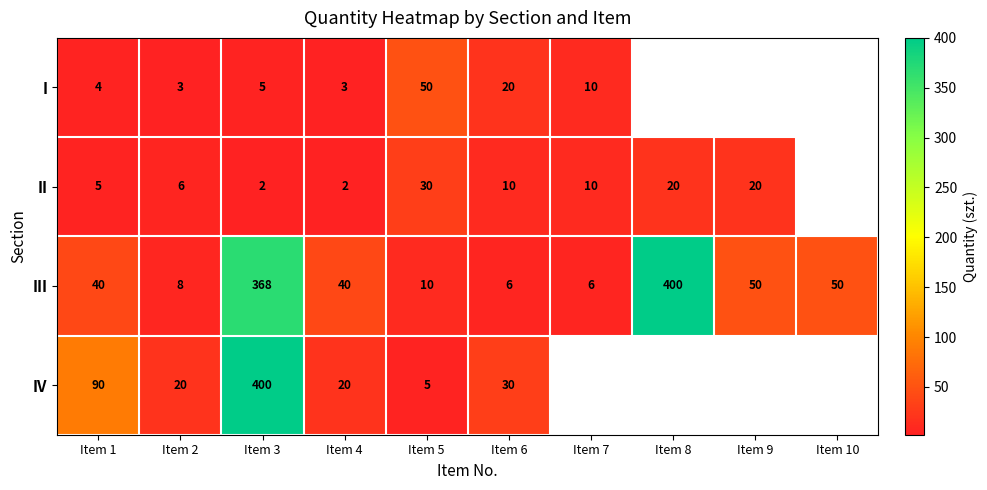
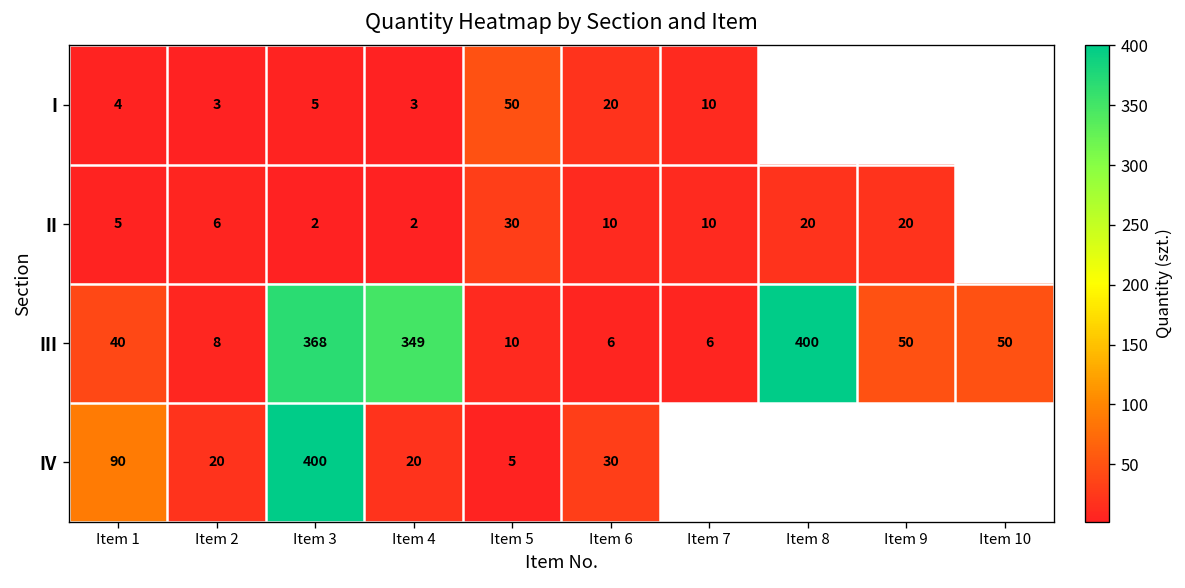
III, Item 4: 40 -> 349
